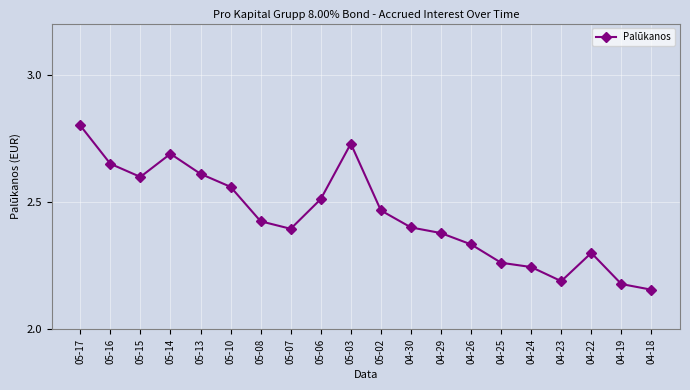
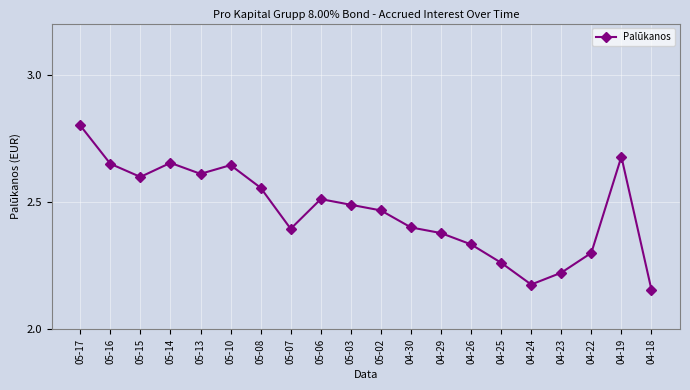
05-14: 2.69 -> 2.65
05-10: 2.56 -> 2.64
05-08: 2.42 -> 2.56
05-03: 2.73 -> 2.49
04-24: 2.24 -> 2.18
04-23: 2.19 -> 2.22
04-19: 2.18 -> 2.68
